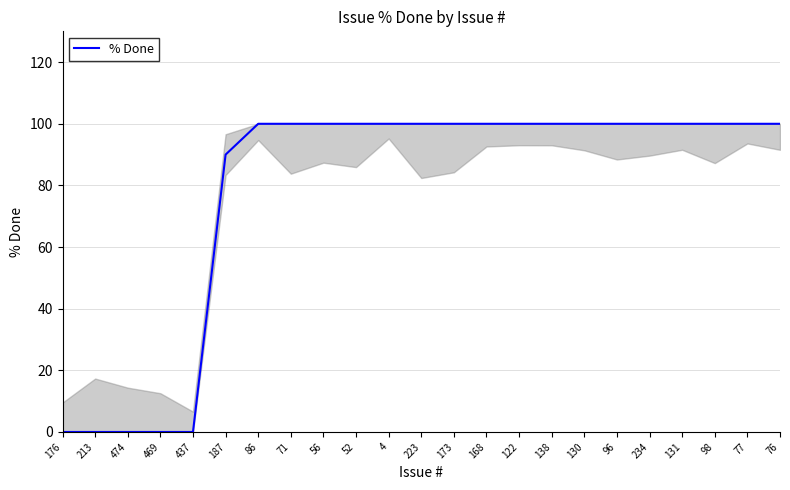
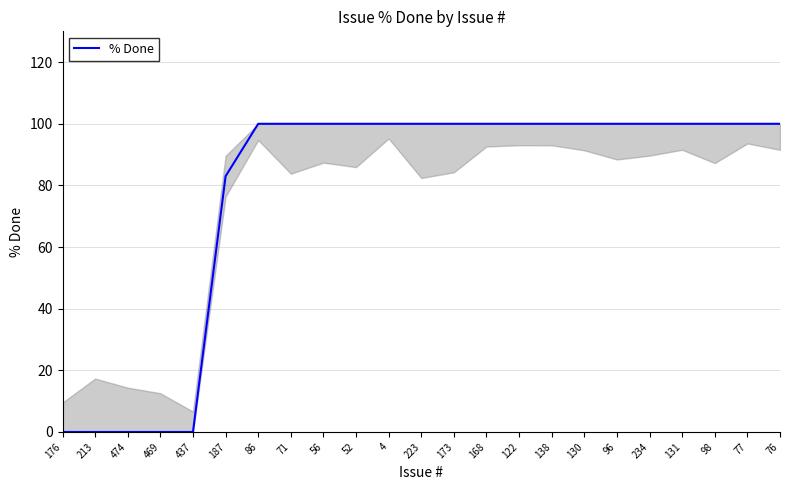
% Done, 187: 90 -> 83
